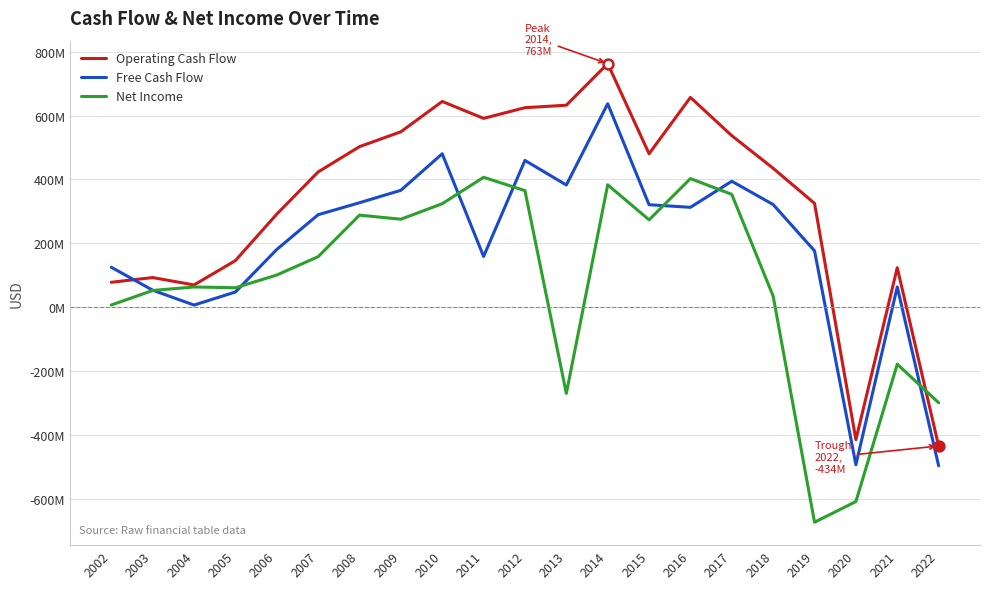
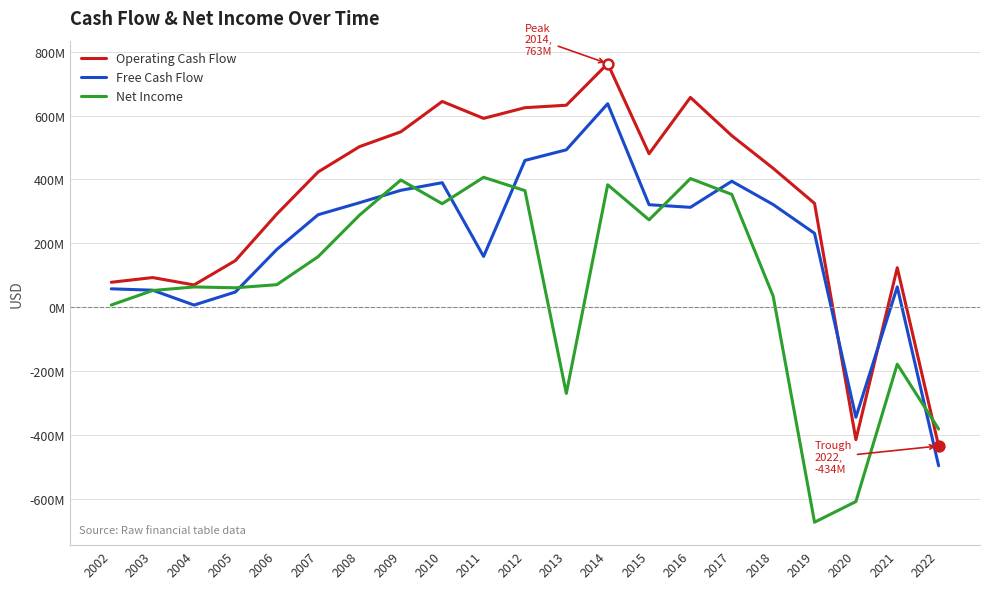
Free Cash Flow, 2002: 130000000 -> 60000000
Net Income, 2006: 100000000 -> 70000000
Net Income, 2009: 280000000 -> 400000000
Free Cash Flow, 2010: 480000000 -> 390000000
Free Cash Flow, 2013: 380000000 -> 490000000
Free Cash Flow, 2019: 180000000 -> 230000000
Free Cash Flow, 2020: -490000000 -> -340000000
Net Income, 2022: -300000000 -> -380000000
